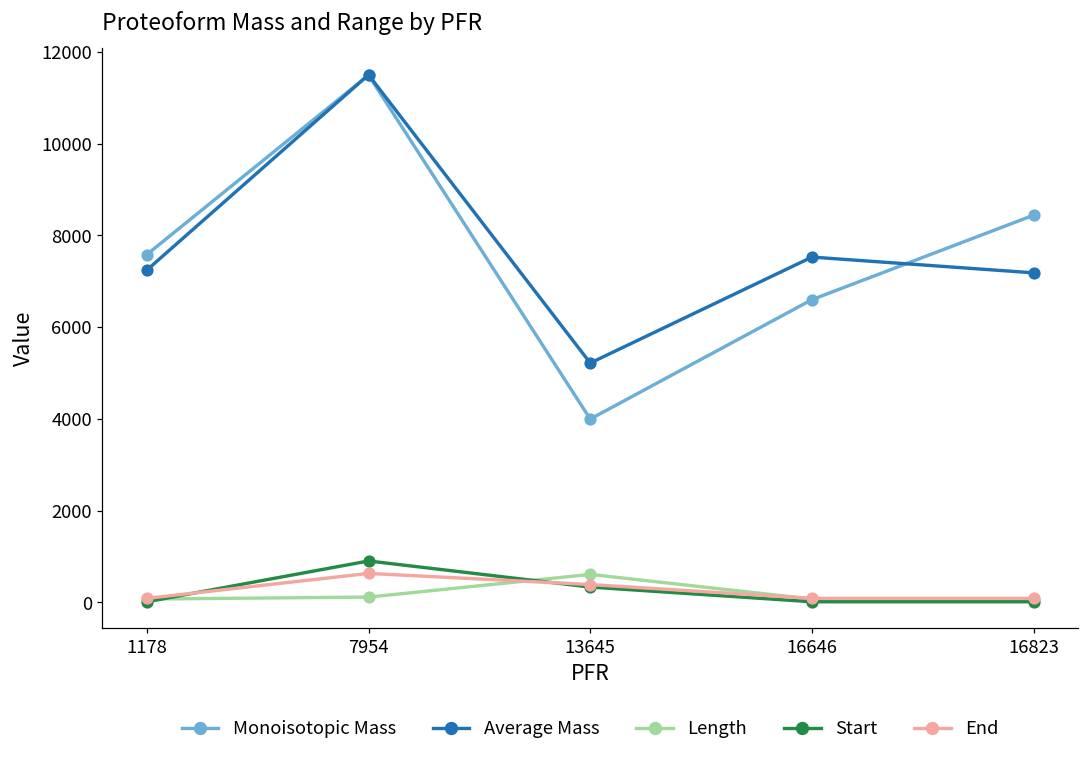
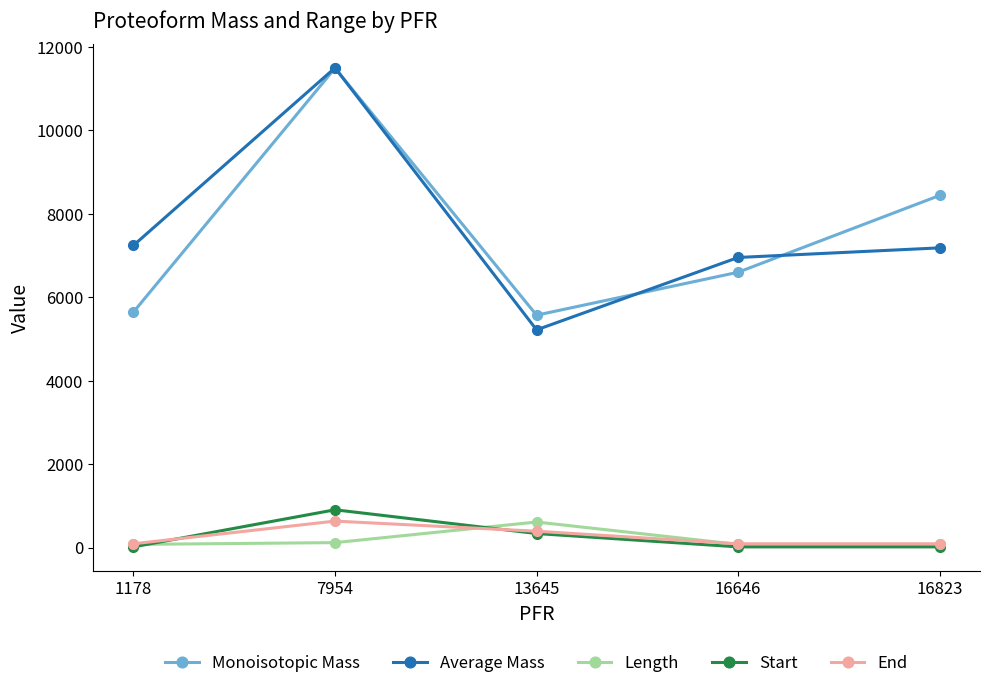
Monoisotopic Mass, 1178: 7600 -> 5600
Monoisotopic Mass, 13645: 4000 -> 5600
Average Mass, 16646: 7500 -> 7000
